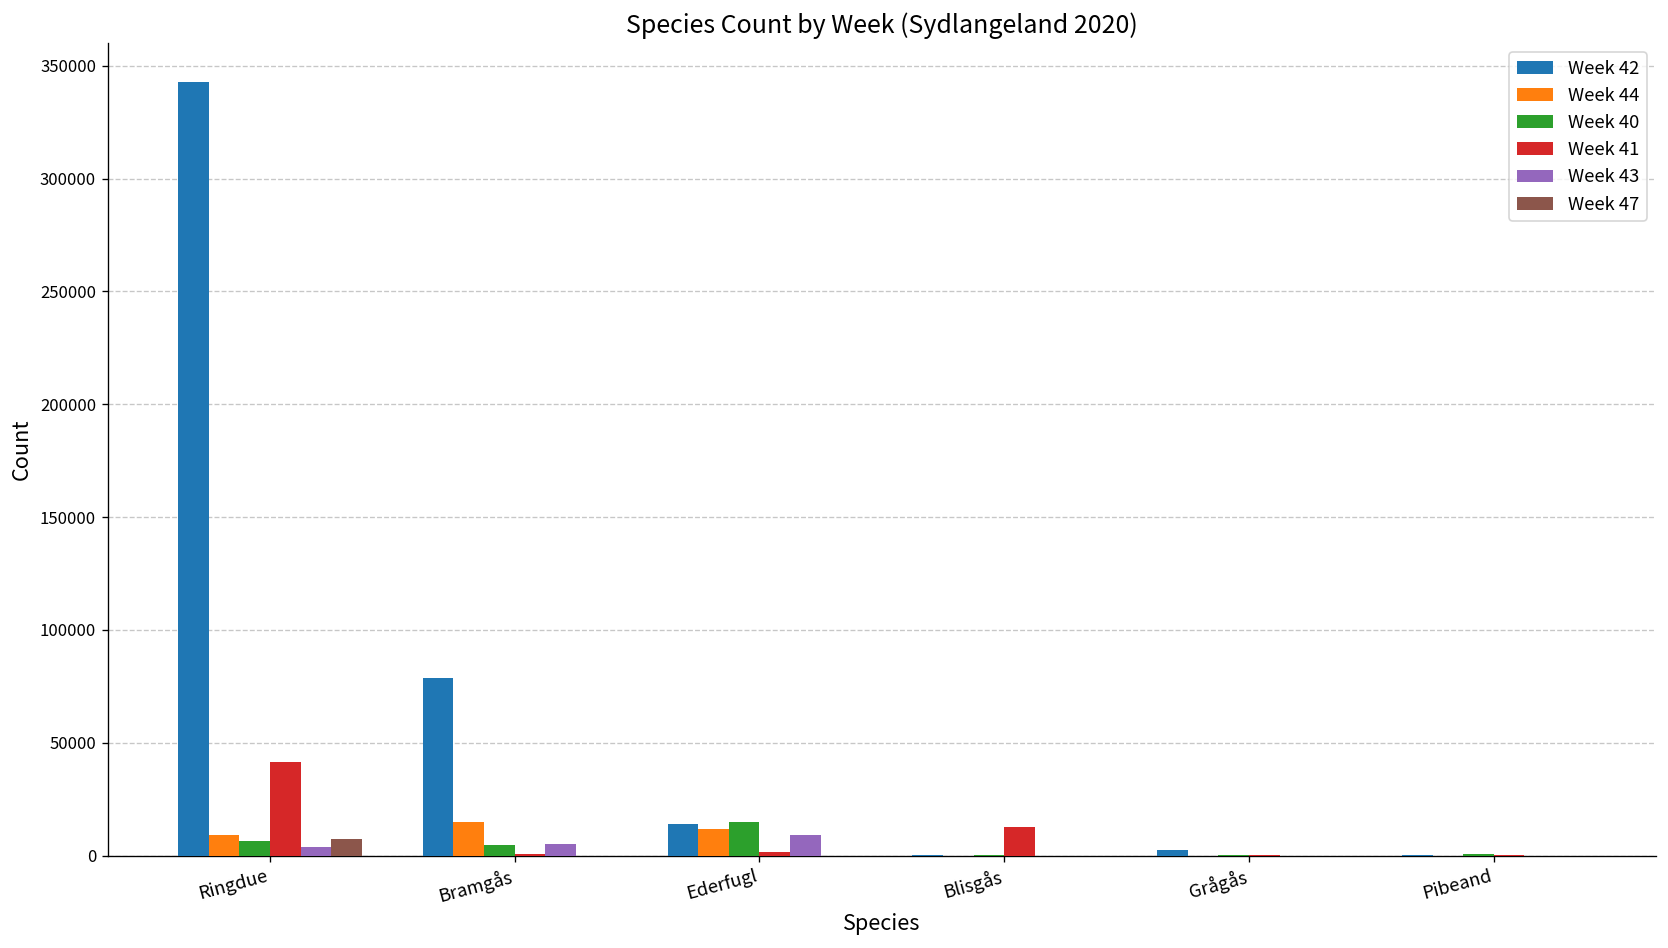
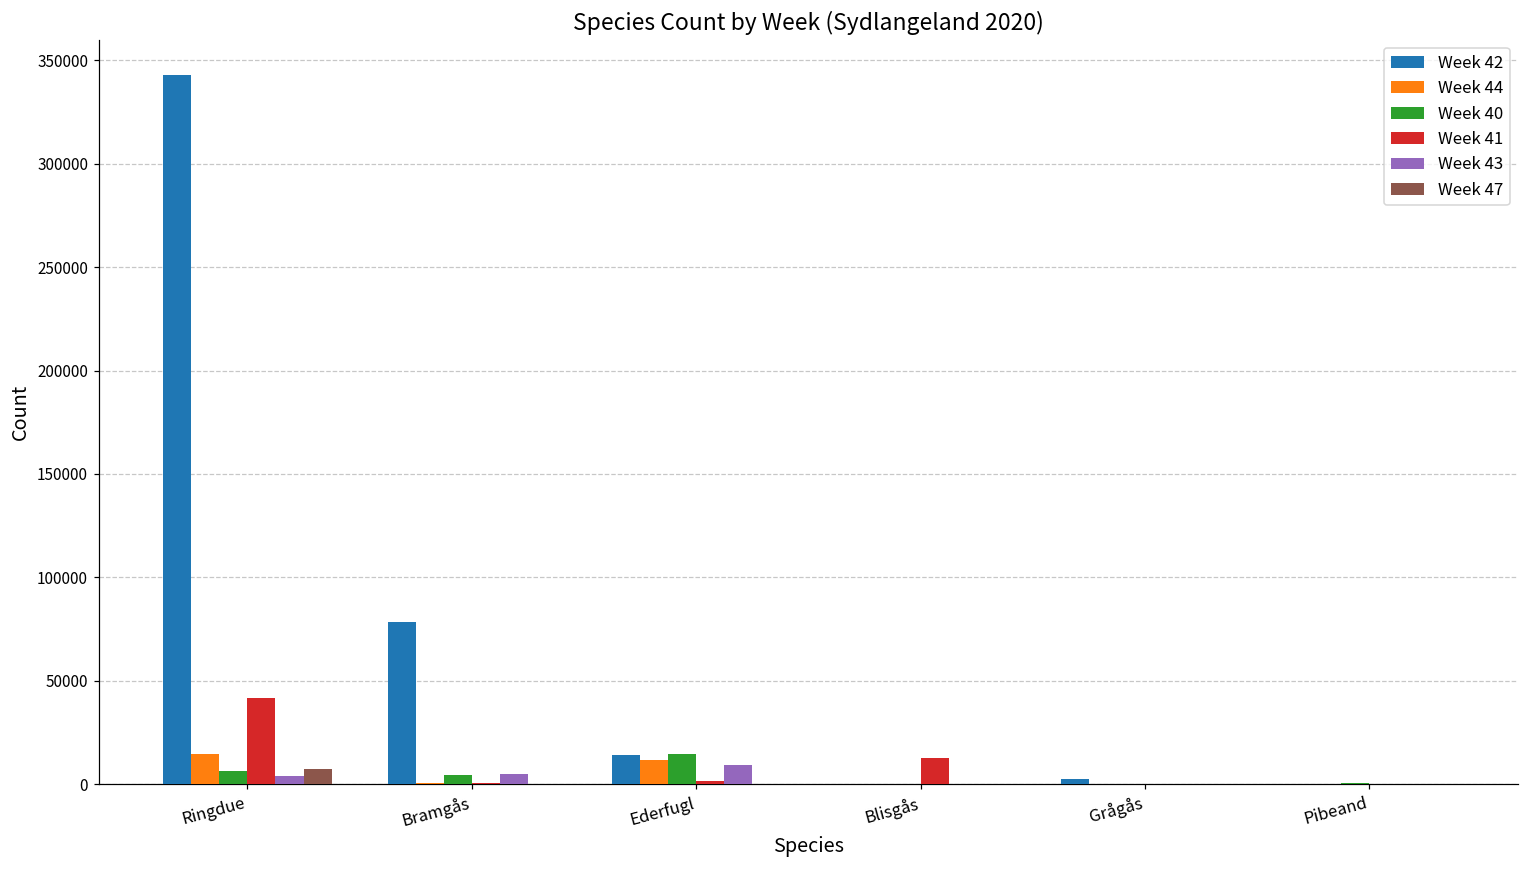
Week 44, Ringdue: 9000 -> 14000
Week 44, Bramgås: 15000 -> 1000
